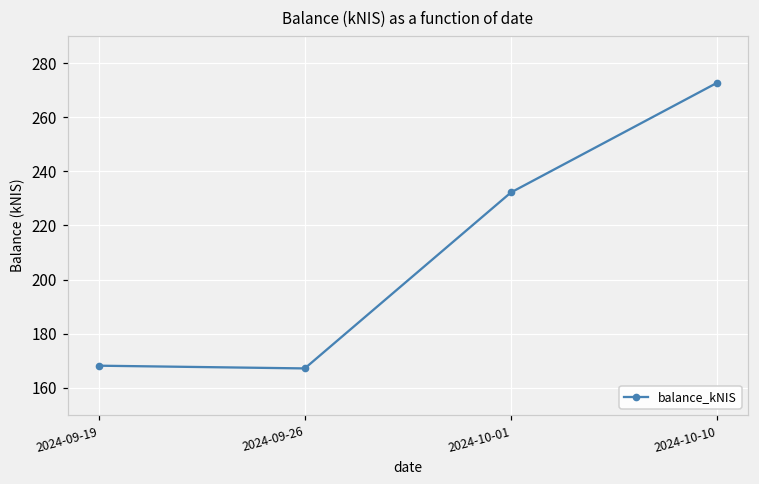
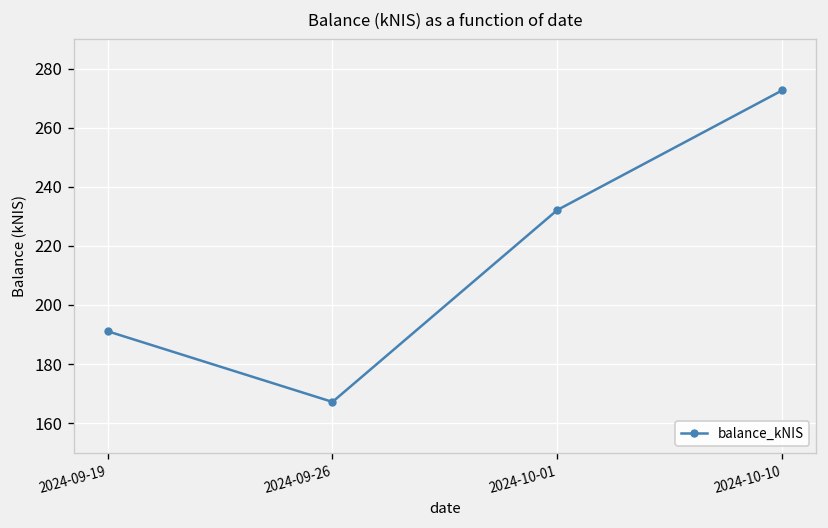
2024-09-19: 168 -> 191
